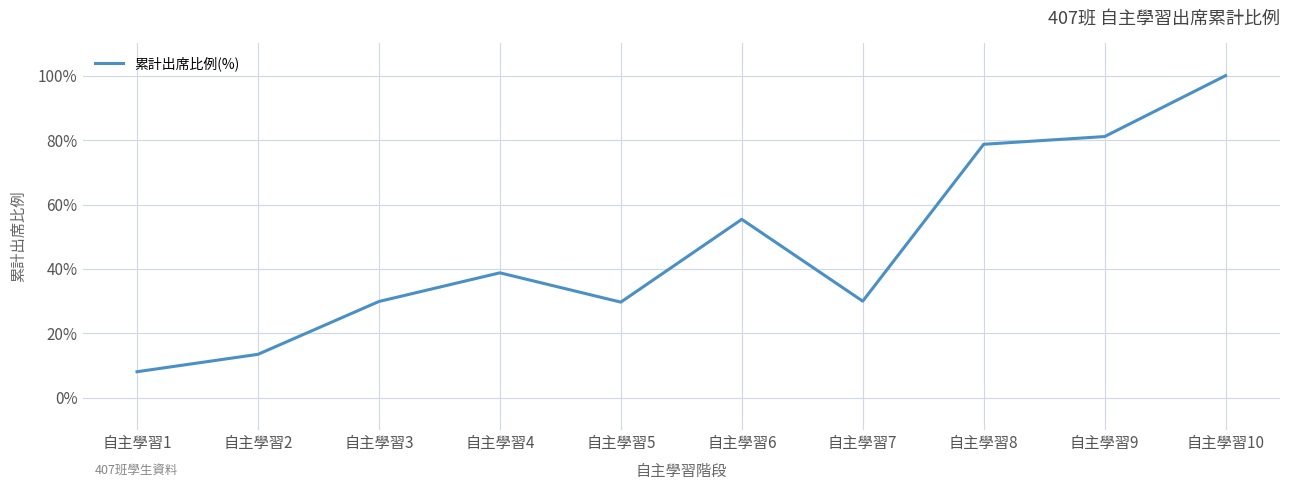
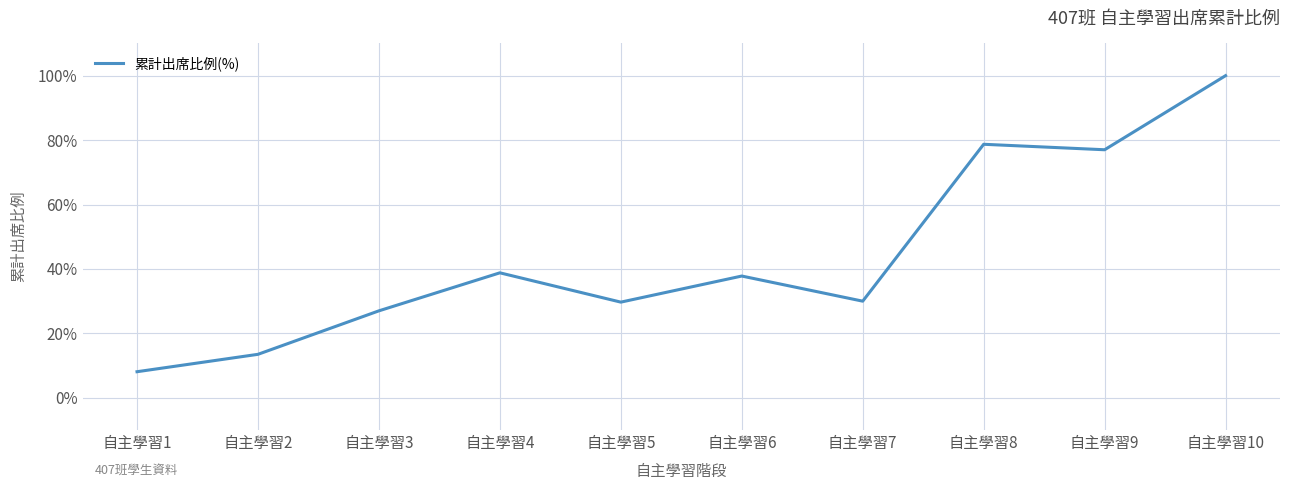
自主學習3: 30% -> 27%
自主學習6: 55% -> 38%
自主學習9: 81% -> 77%
